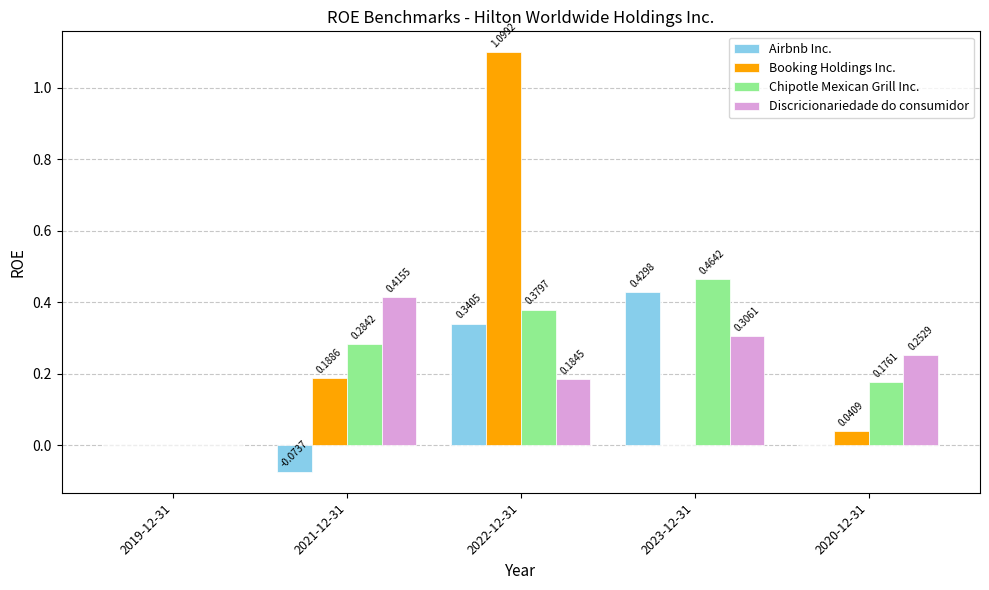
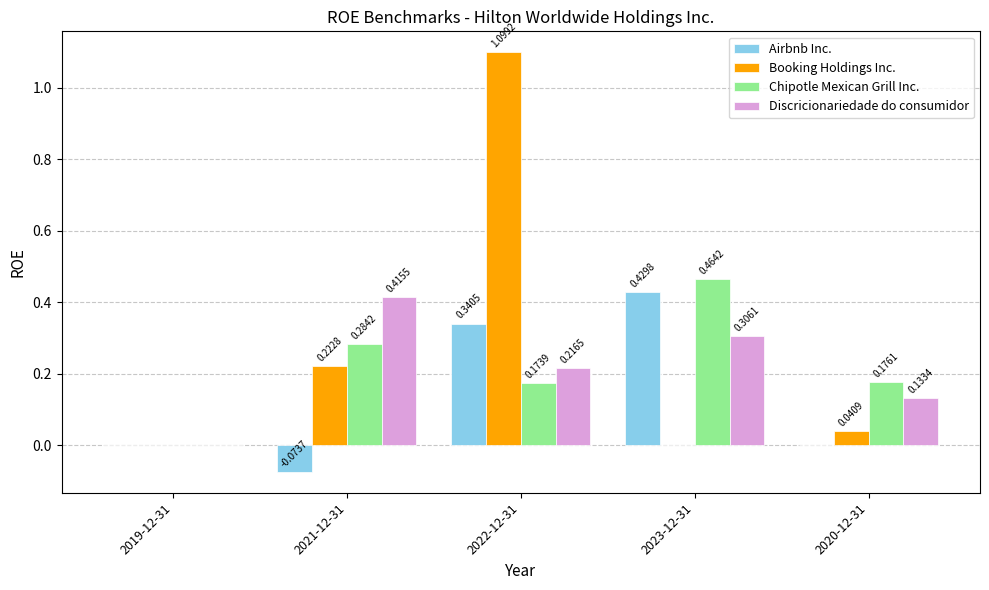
Booking Holdings Inc., 2021-12-31: 0.1886 -> 0.2228
Chipotle Mexican Grill Inc., 2022-12-31: 0.3797 -> 0.1739
Discricionariedade do consumidor, 2022-12-31: 0.1845 -> 0.2165
Discricionariedade do consumidor, 2020-12-31: 0.2529 -> 0.1334
